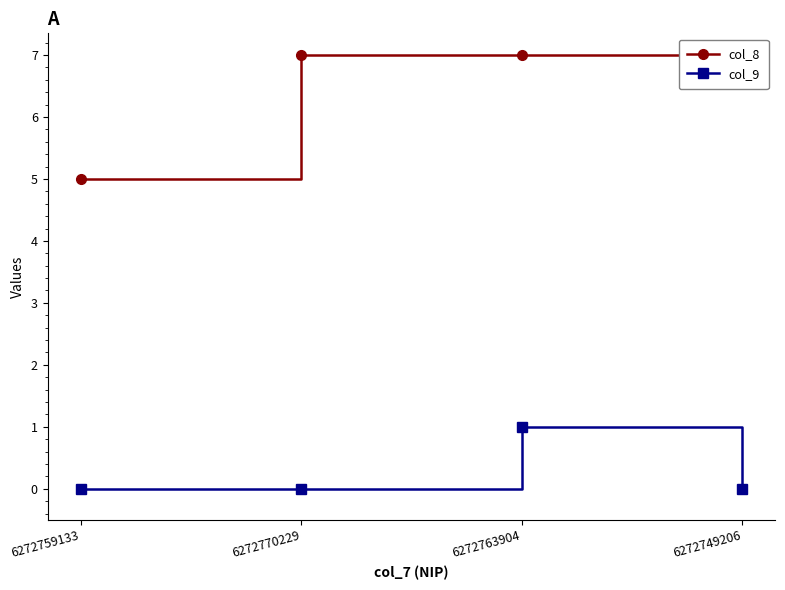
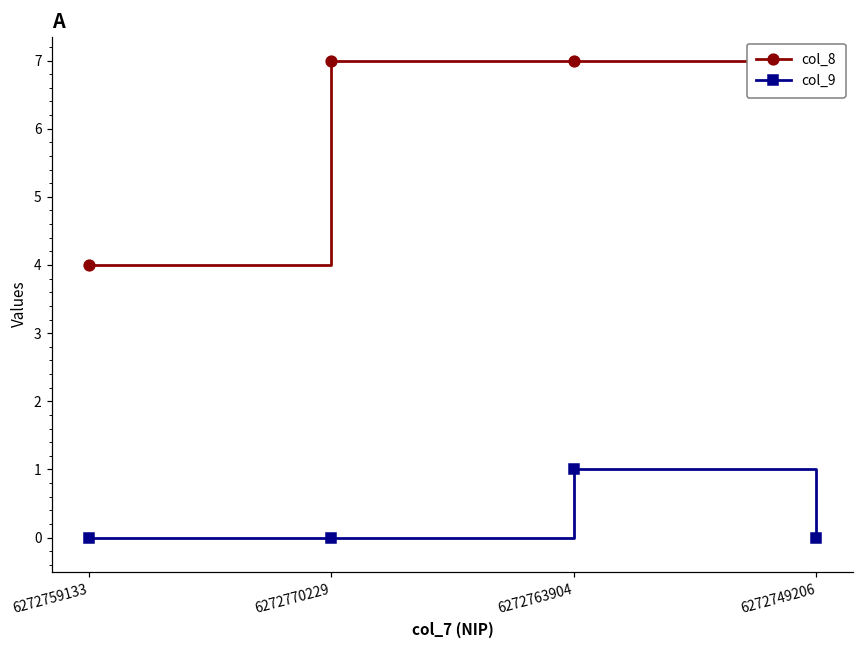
col_8, 6272759133: 5 -> 4
